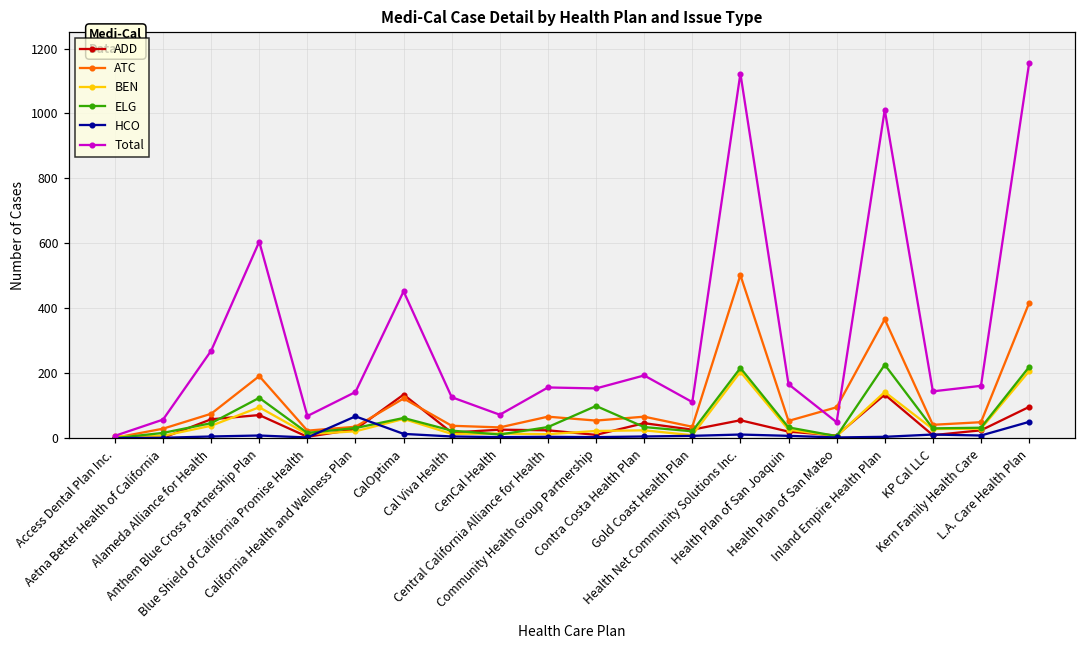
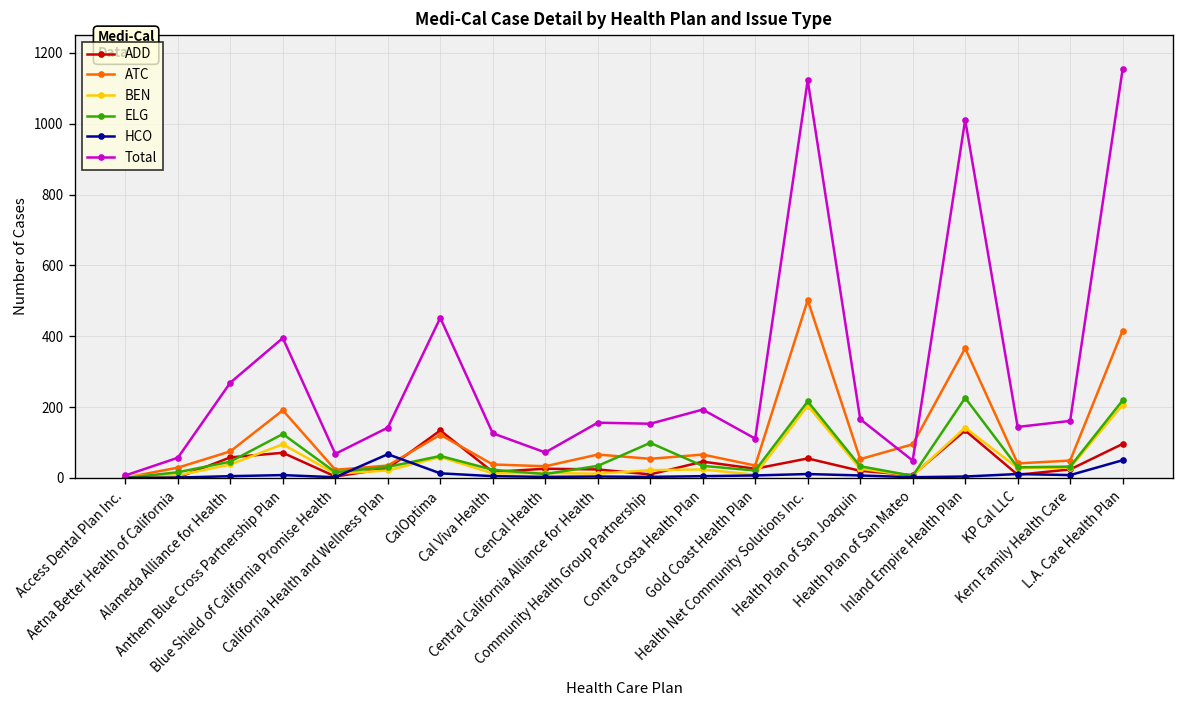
Total, Anthem Blue Cross Partnership Plan: 610 -> 400
